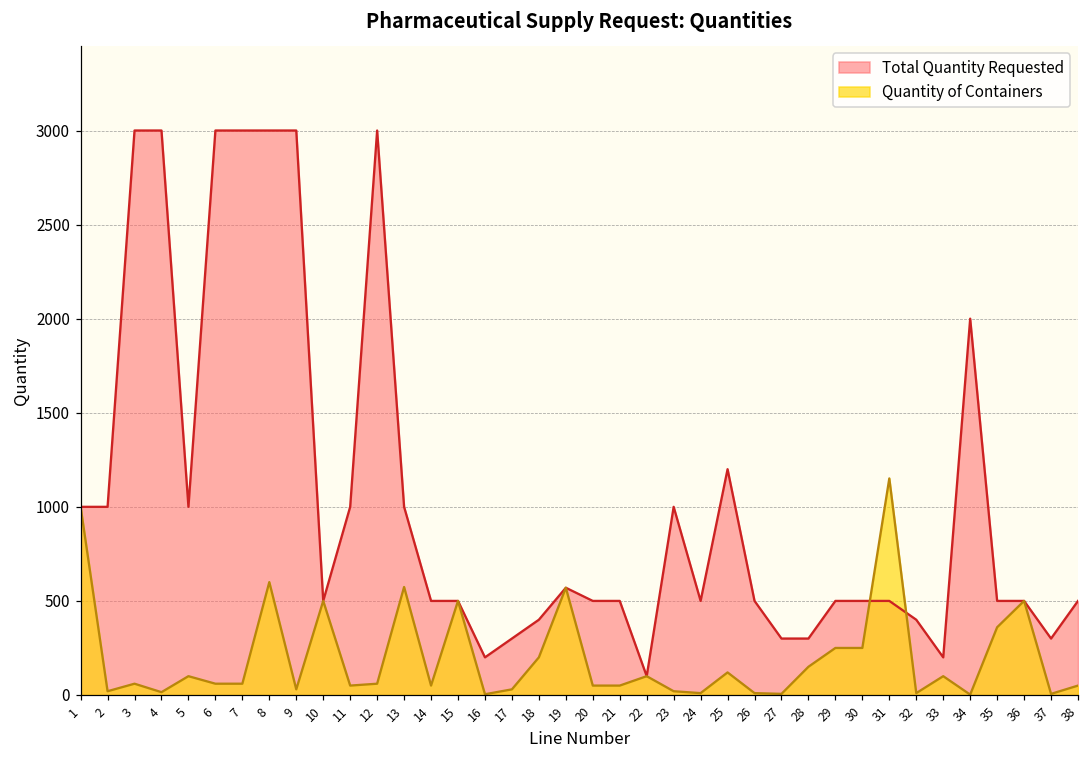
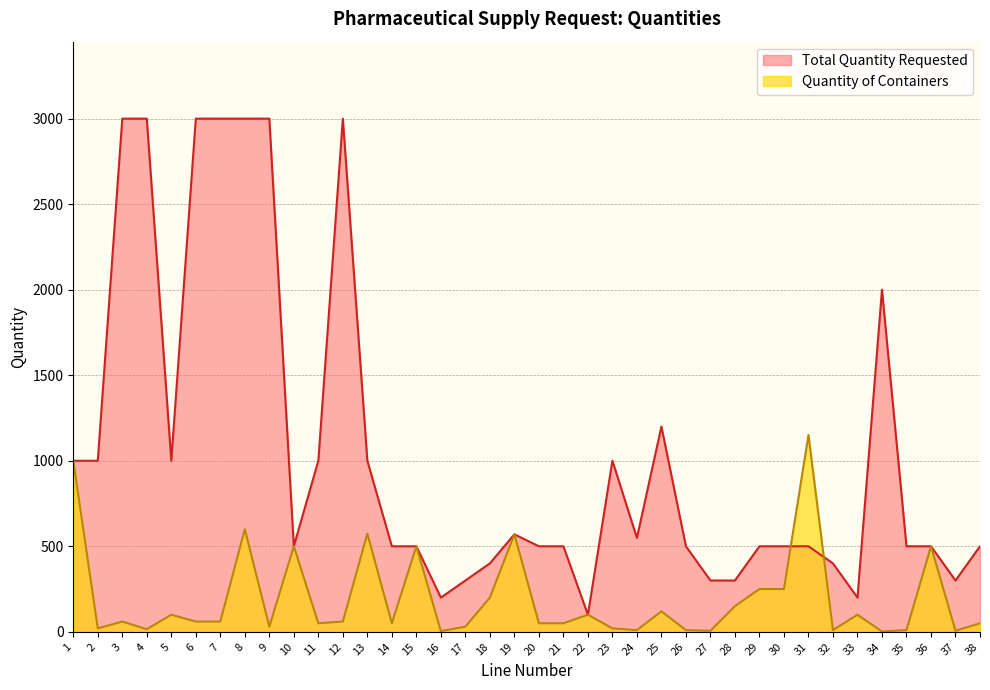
Total Quantity Requested, 24: 500 -> 550
Quantity of Containers, 35: 360 -> 10
